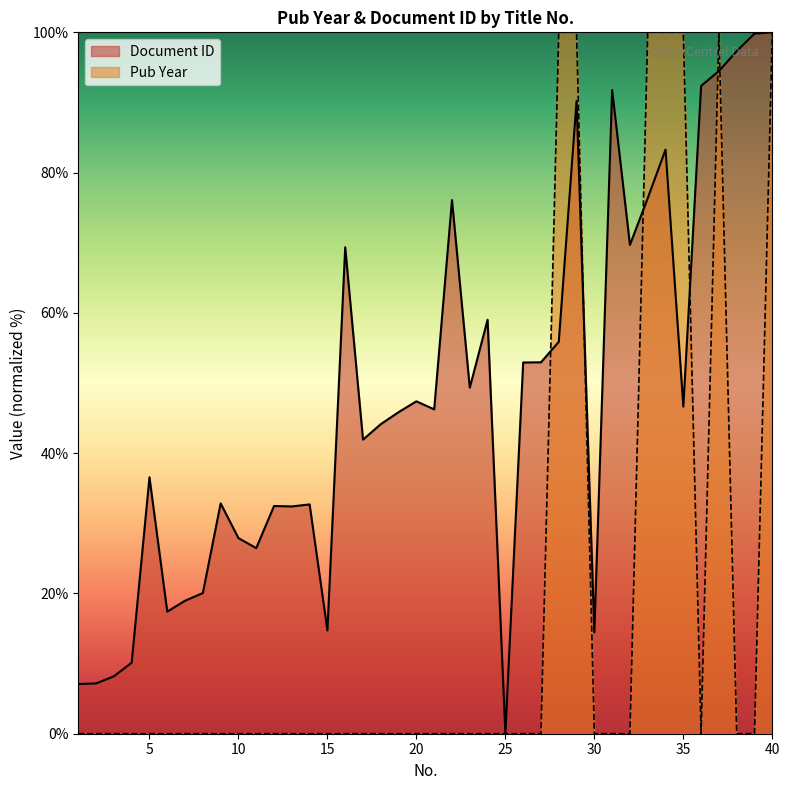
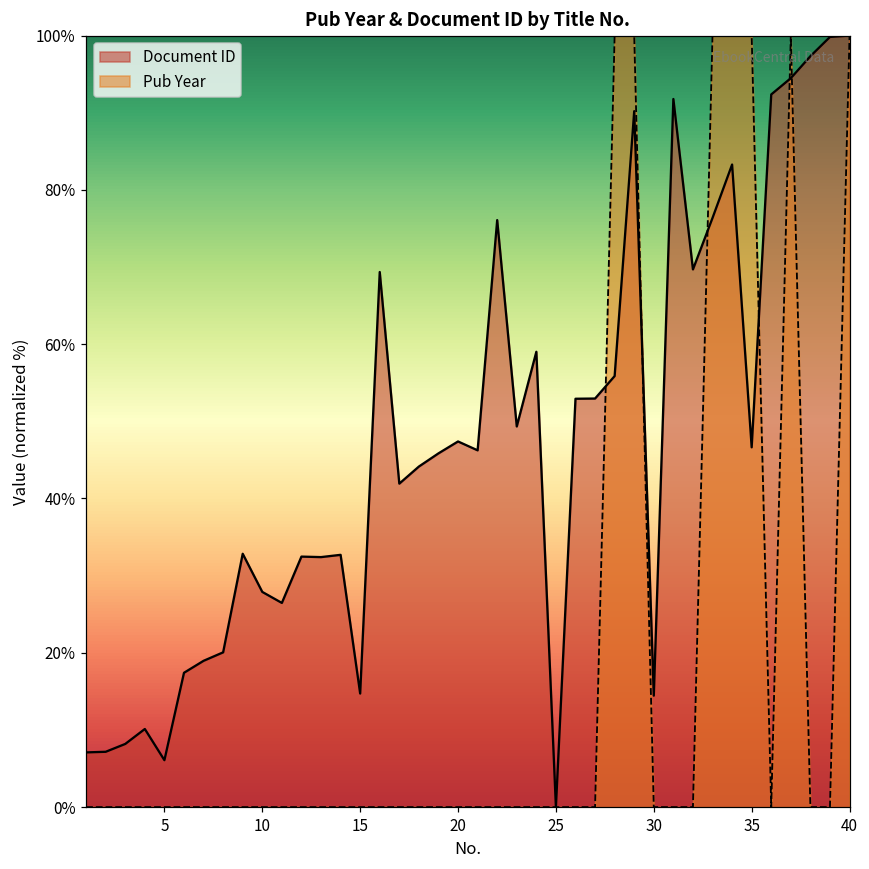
Document ID, 5: 37% -> 6%
